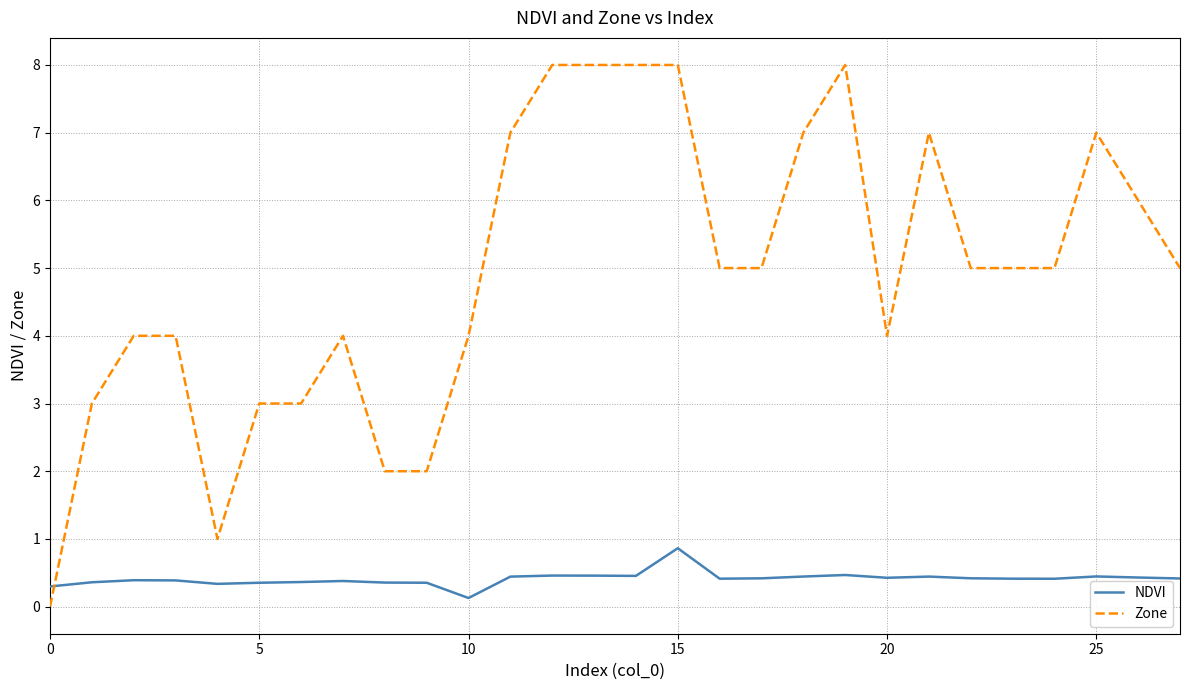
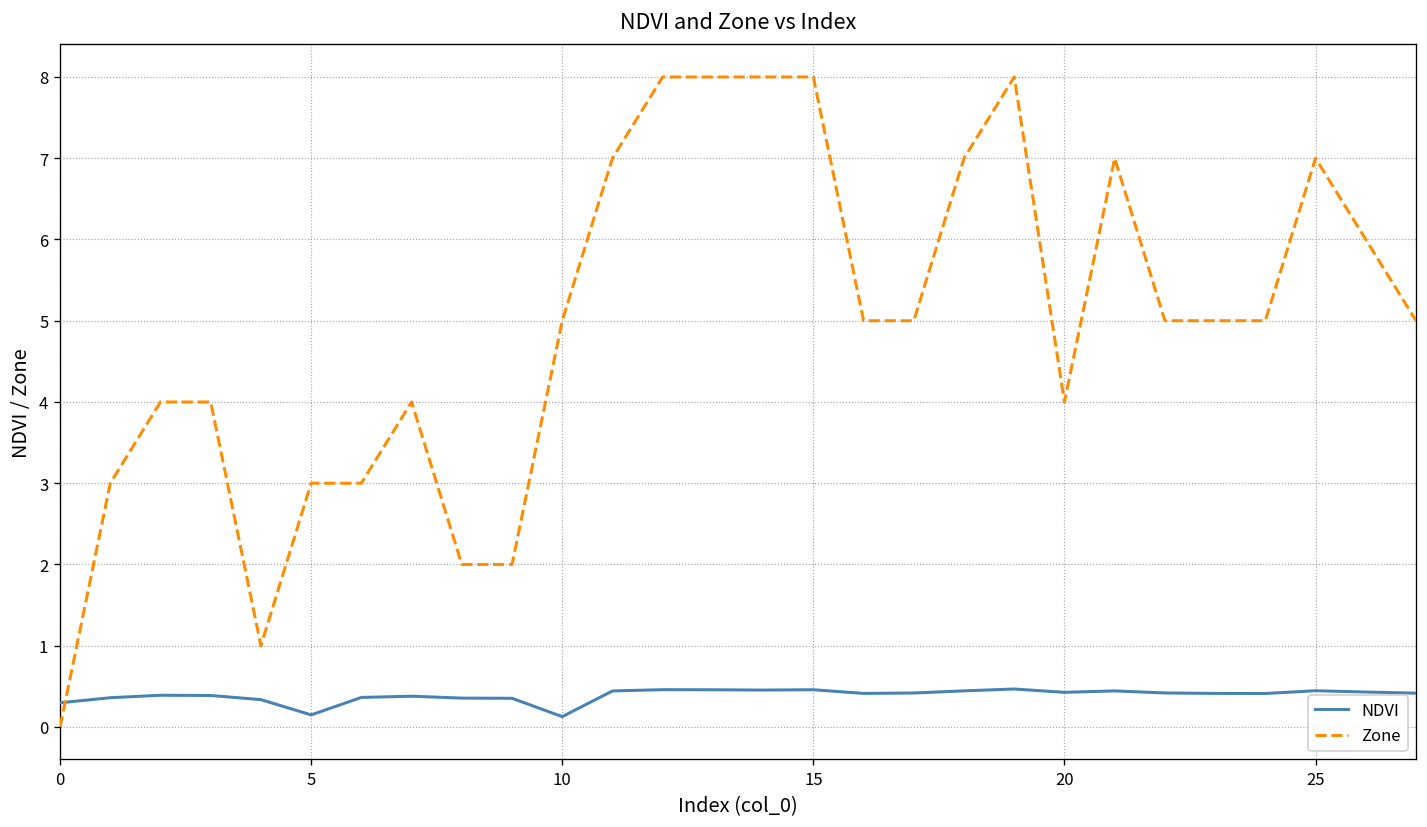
NDVI, 5: 0.4 -> 0.1
Zone, 10: 4 -> 5
NDVI, 15: 0.9 -> 0.5
